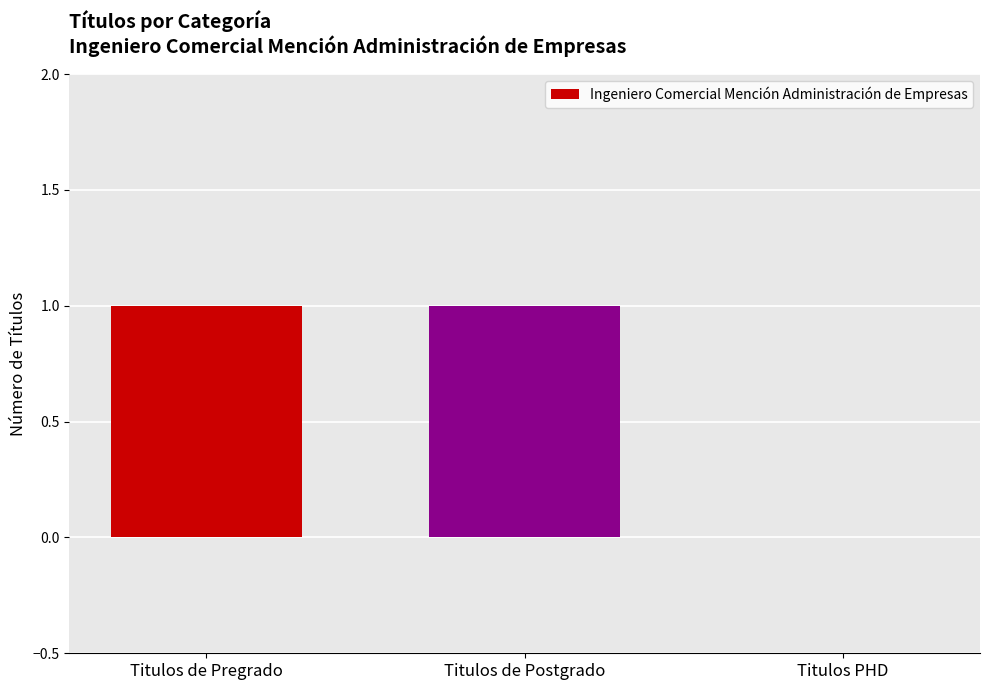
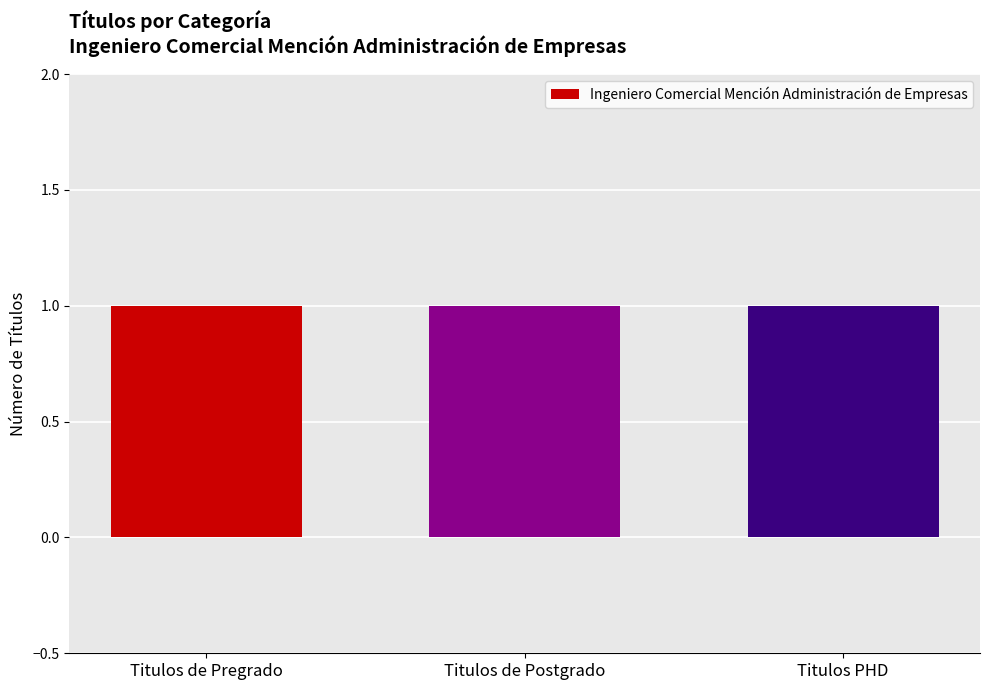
Titulos PHD: 0 -> 1
